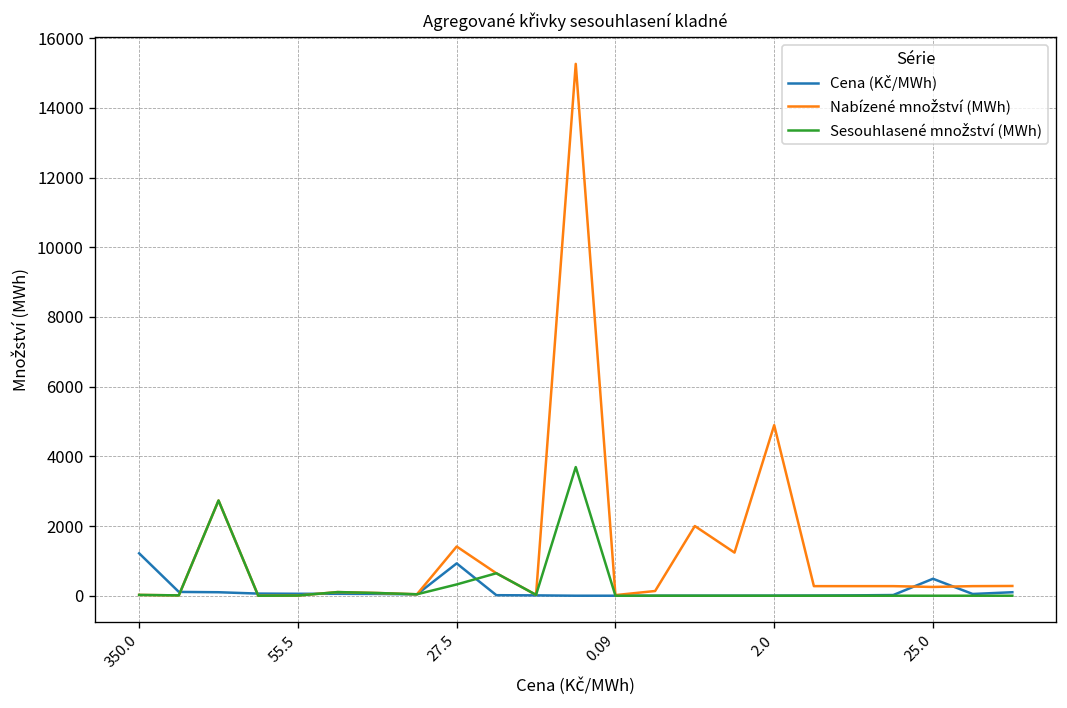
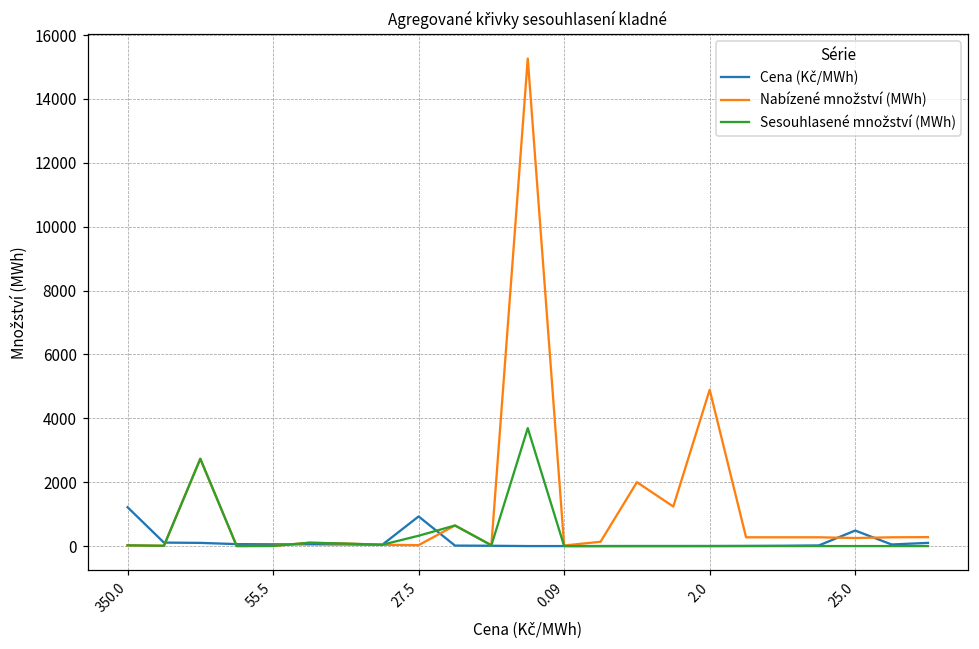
Nabízené množství (MWh), 27.5: 1400 -> 0
